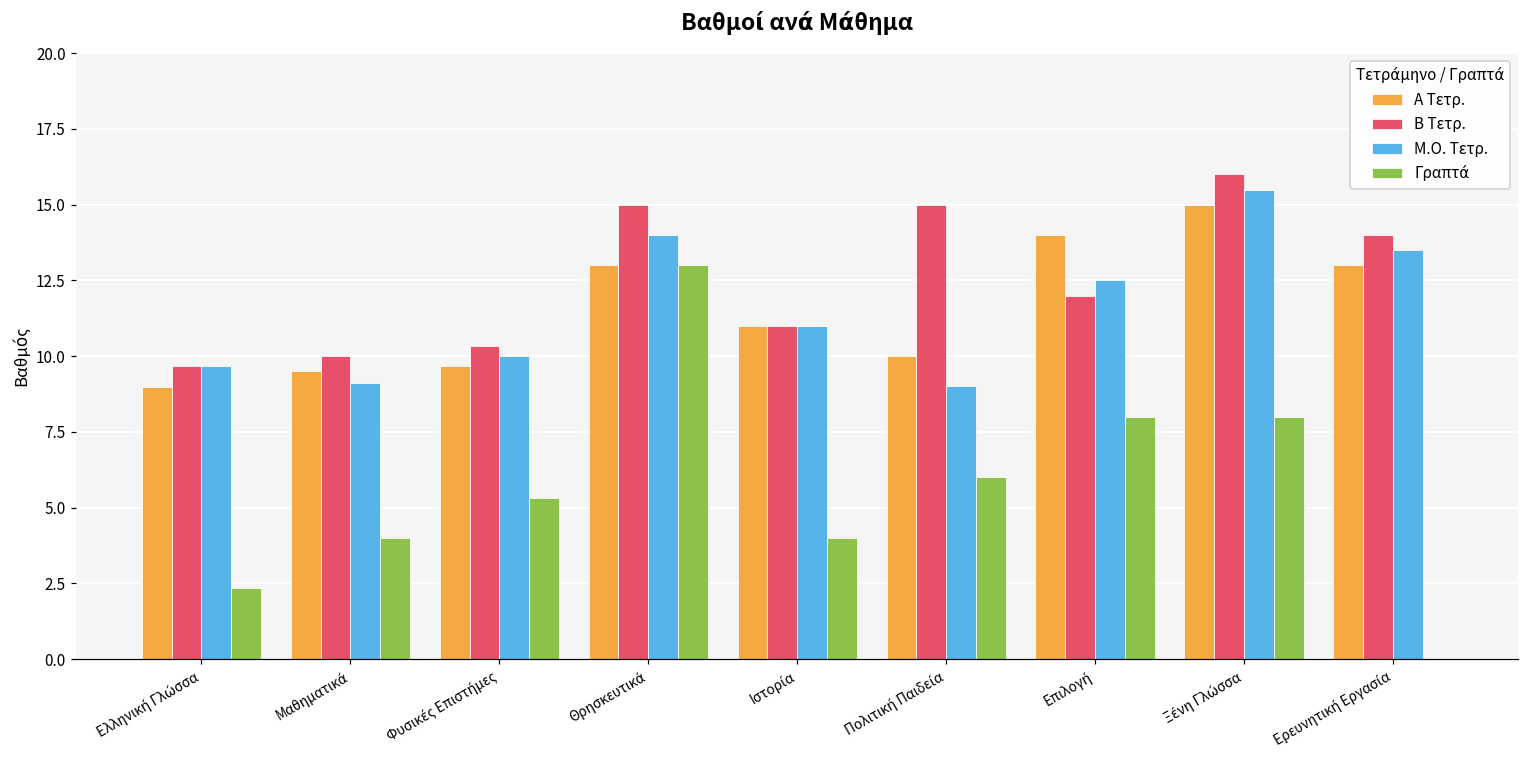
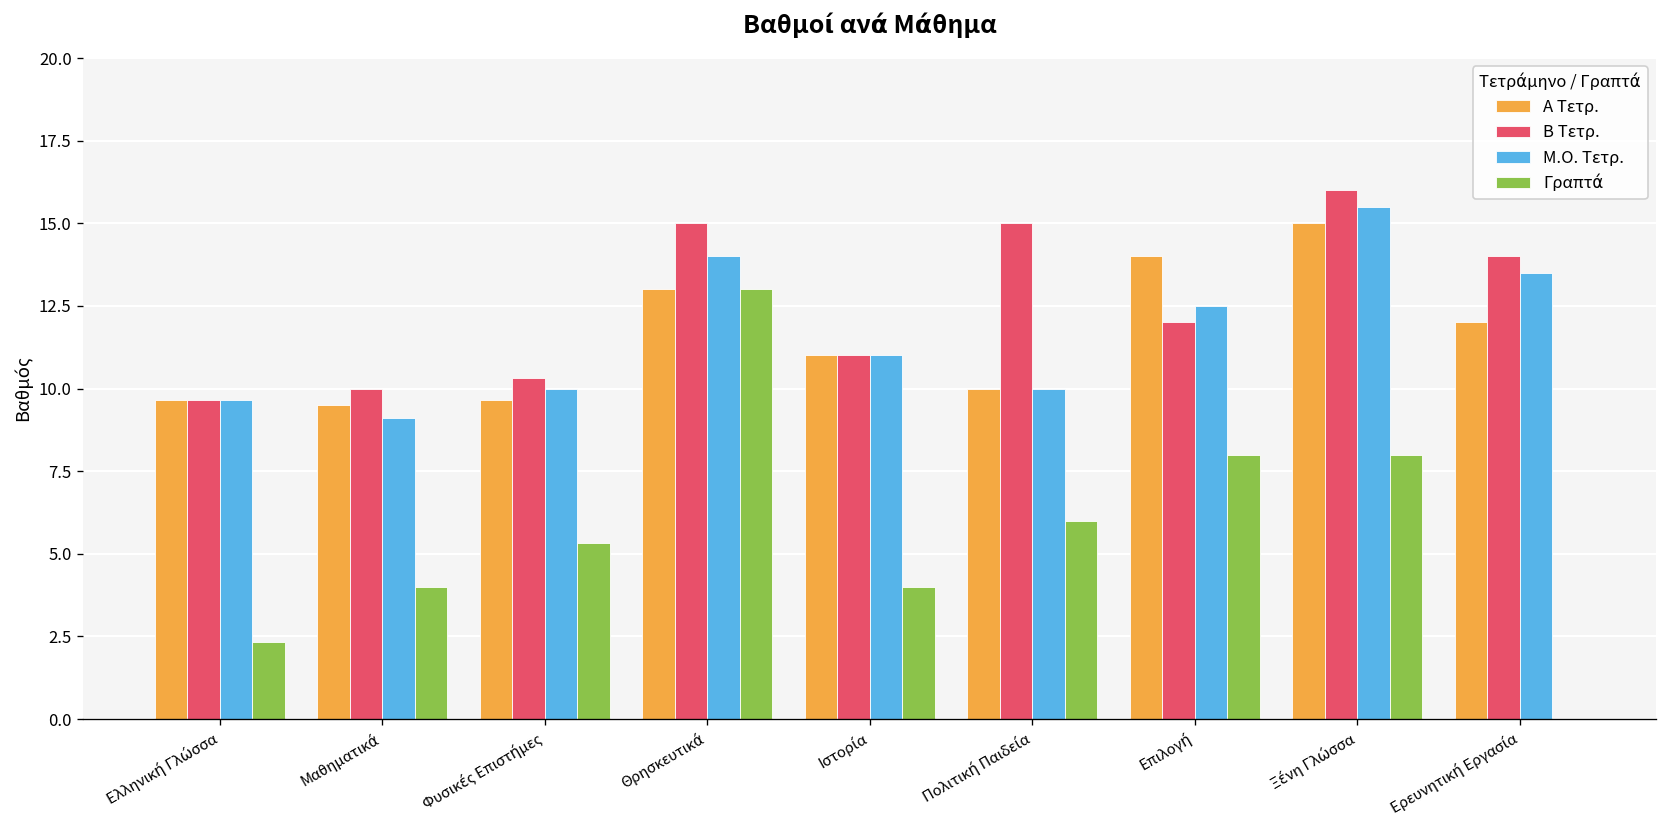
Α Τετρ., Ελληνική Γλώσσα: 9.0 -> 9.7
Μ.Ο. Τετρ., Πολιτική Παιδεία: 9 -> 10
Α Τετρ., Ερευνητική Εργασία: 13 -> 12
